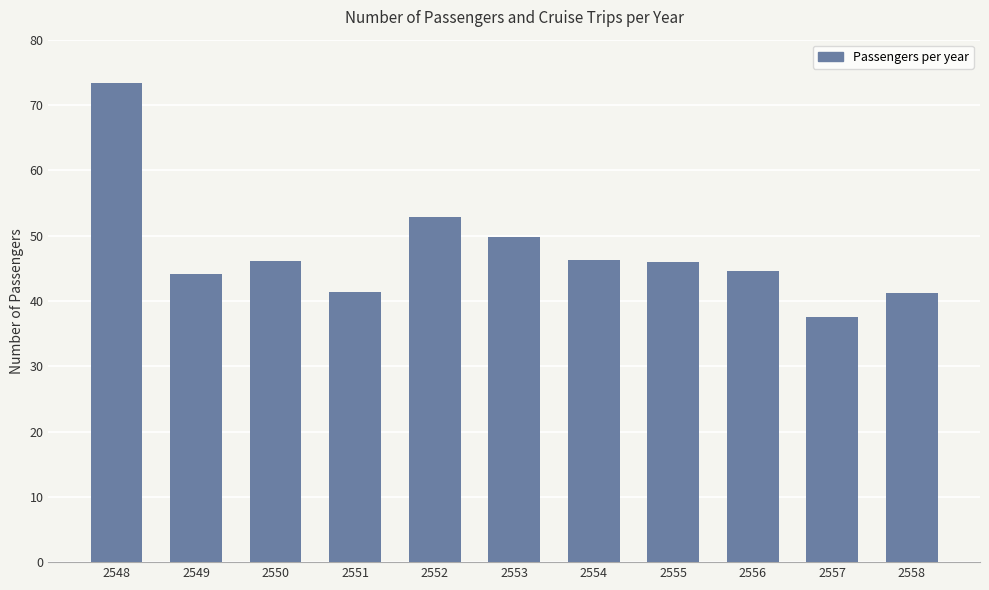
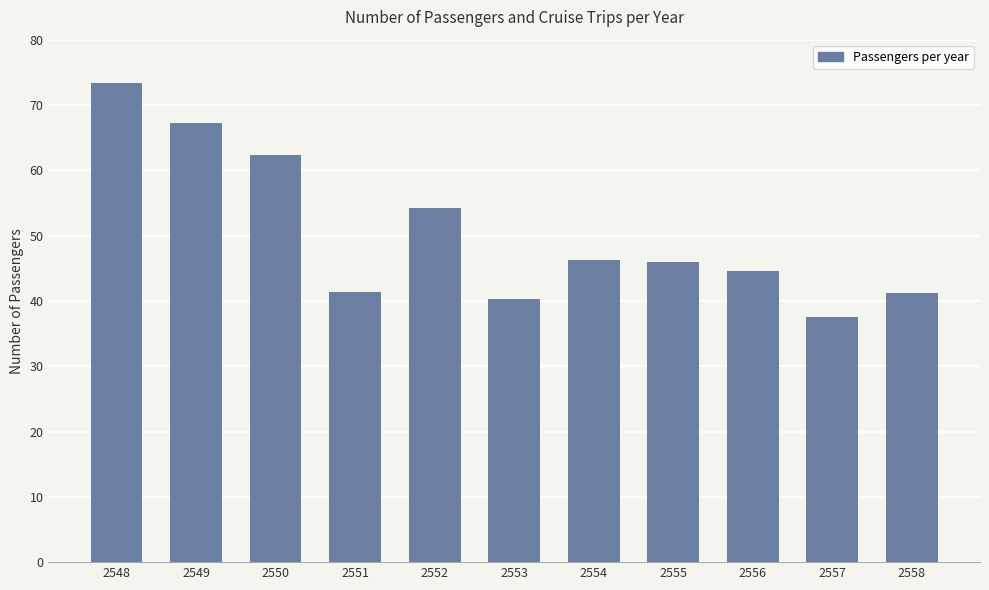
2549: 44 -> 67
2550: 46 -> 62
2552: 53 -> 54
2553: 50 -> 40
